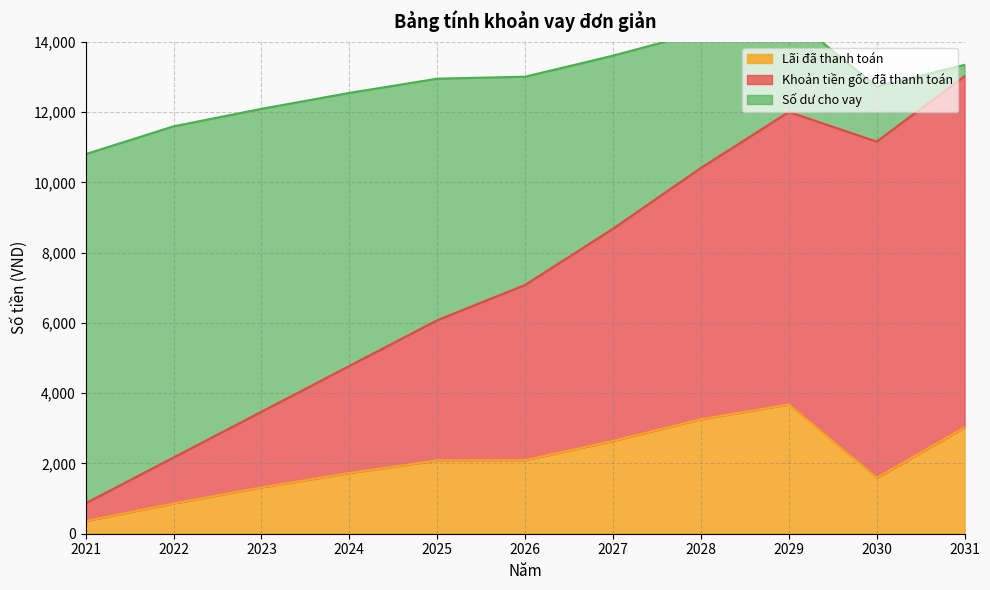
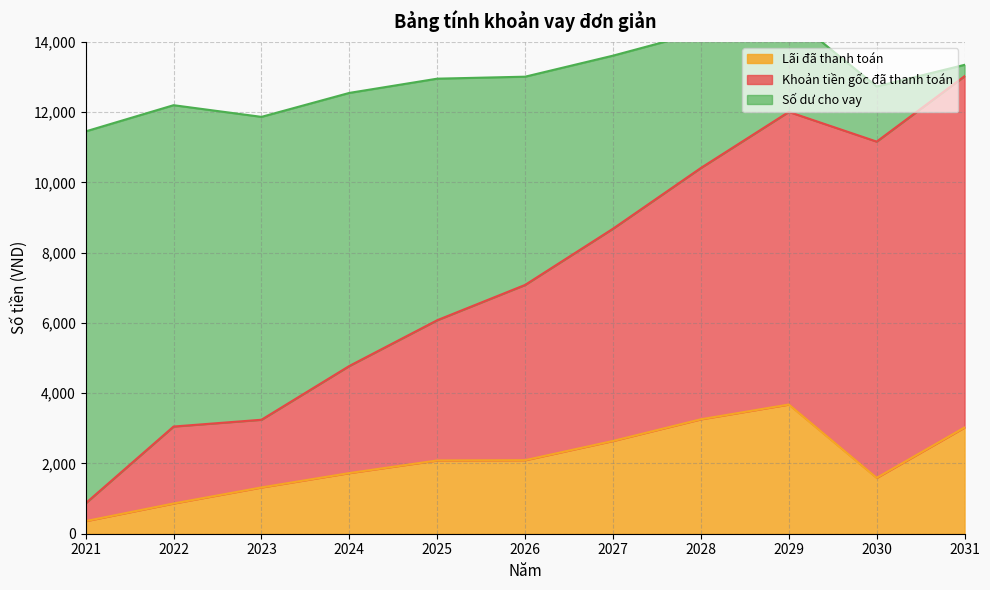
Số dư cho vay, 2021: 9,900 -> 10,600
Khoản tiền gốc đã thanh toán, 2022: 1,300 -> 2,200
Số dư cho vay, 2022: 9,400 -> 9,100
Khoản tiền gốc đã thanh toán, 2023: 2,200 -> 1,900
